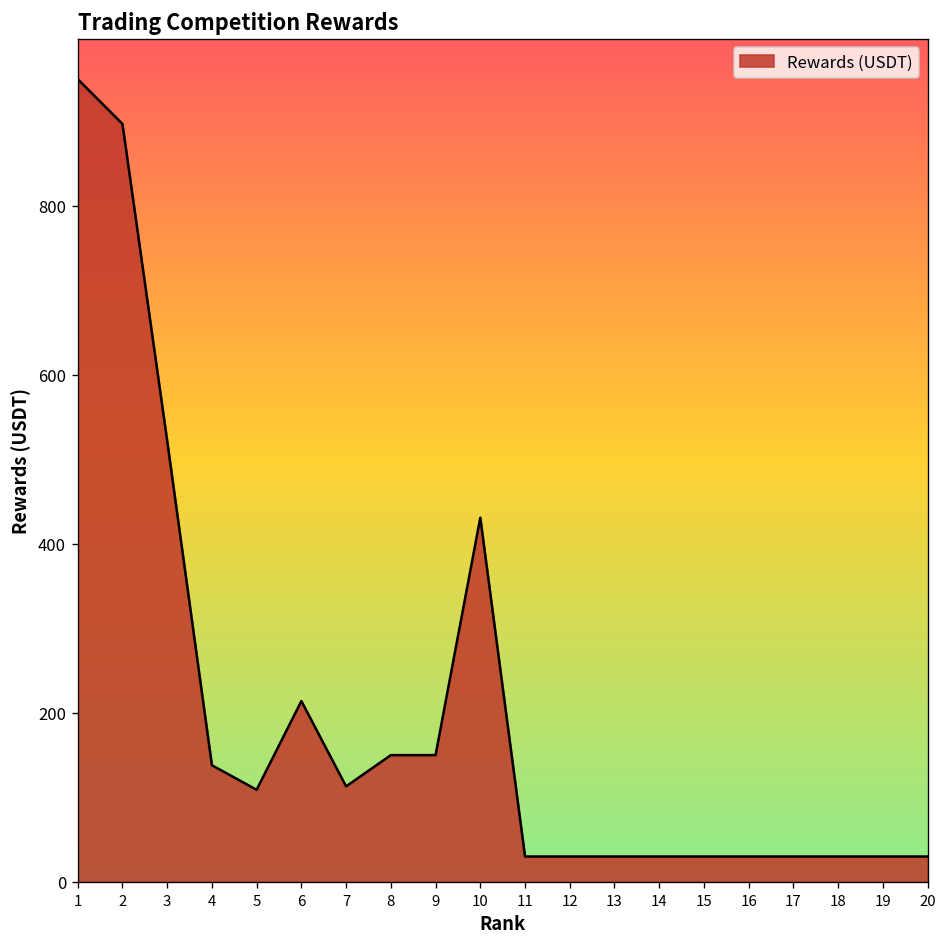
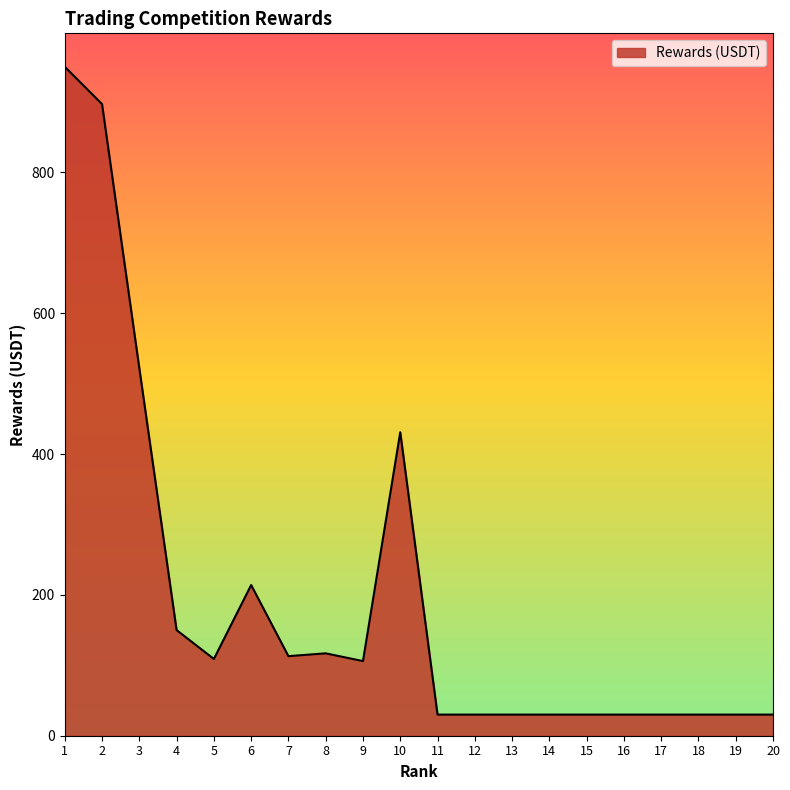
4: 140 -> 150
8: 150 -> 120
9: 150 -> 110
